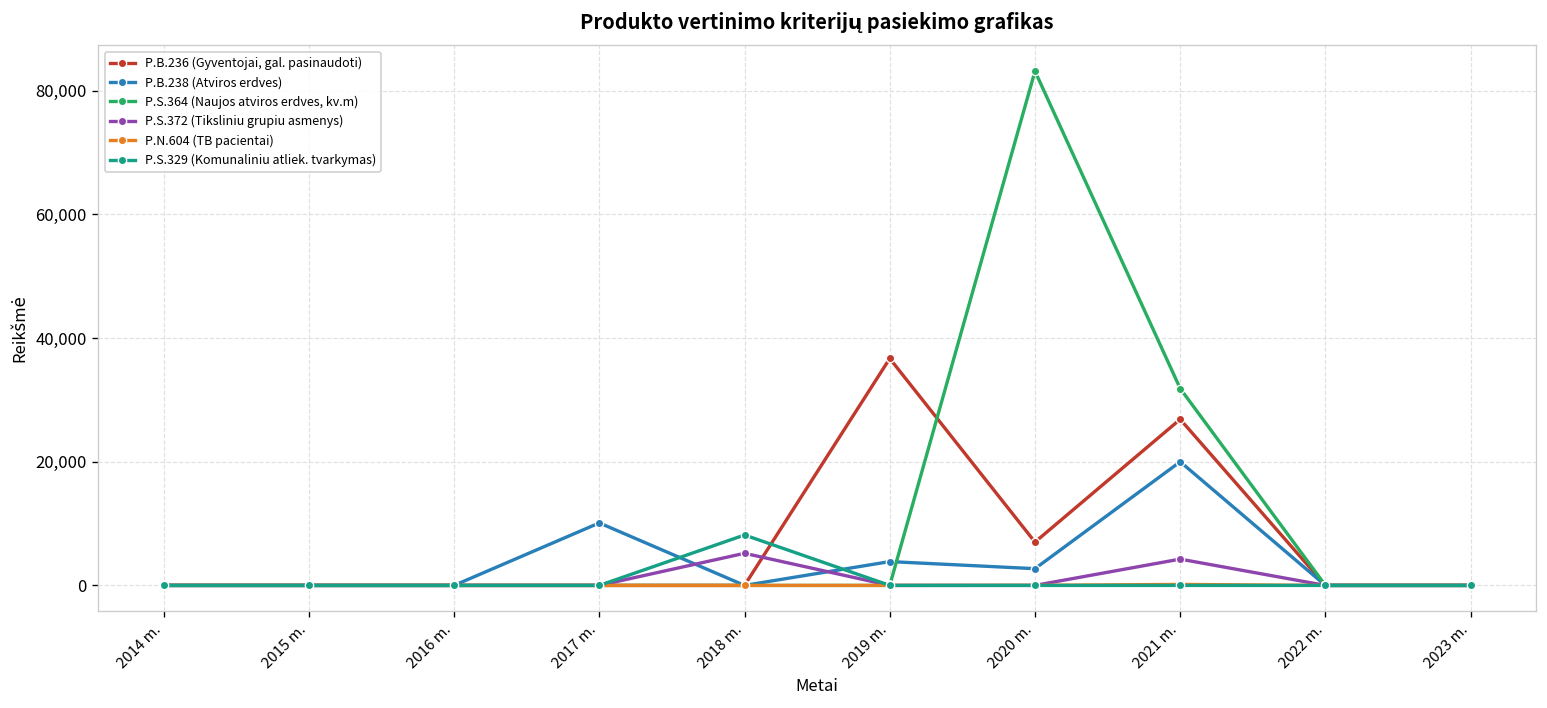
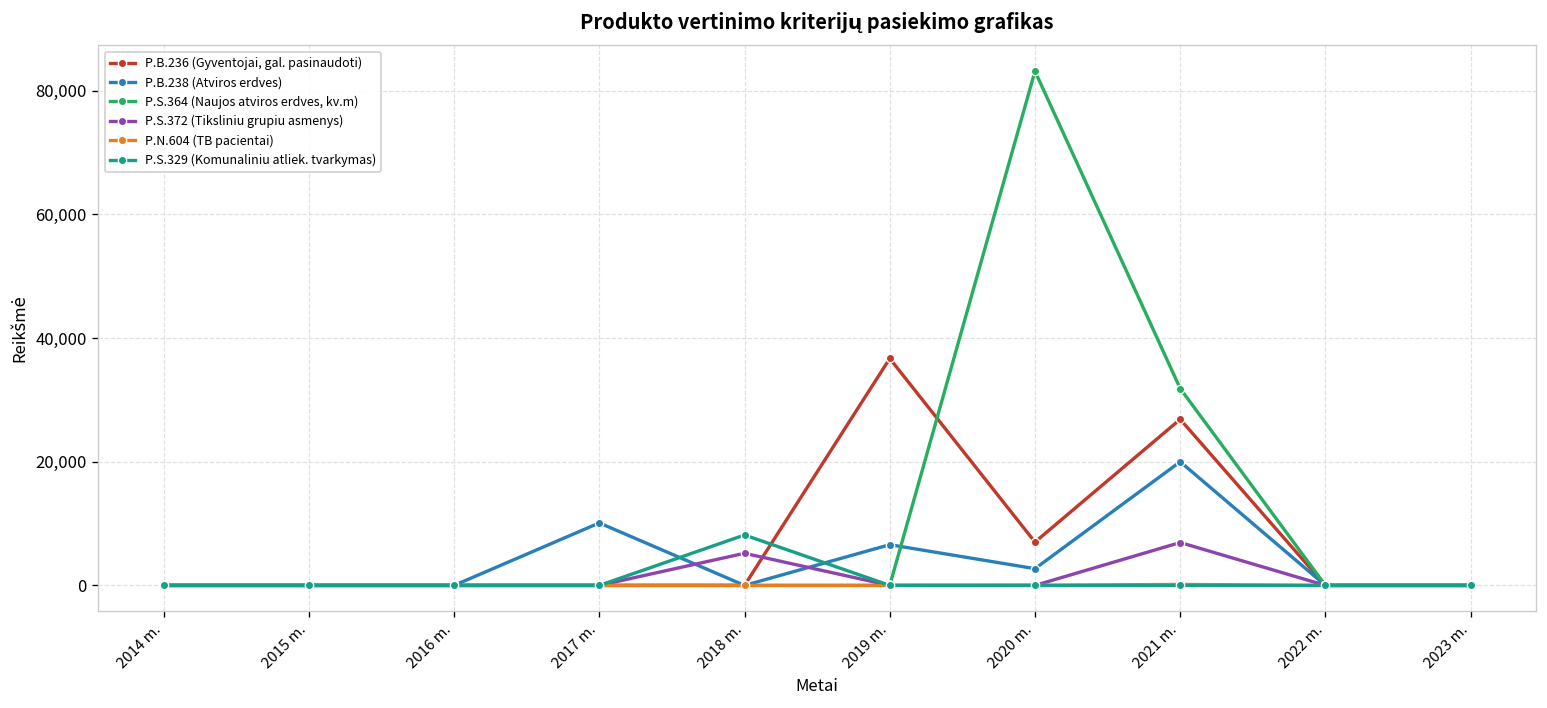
P.B.238 (Atviros erdves), 2019 m.: 4,000 -> 7,000
P.S.372 (Tiksliniu grupiu asmenys), 2021 m.: 4,000 -> 7,000
